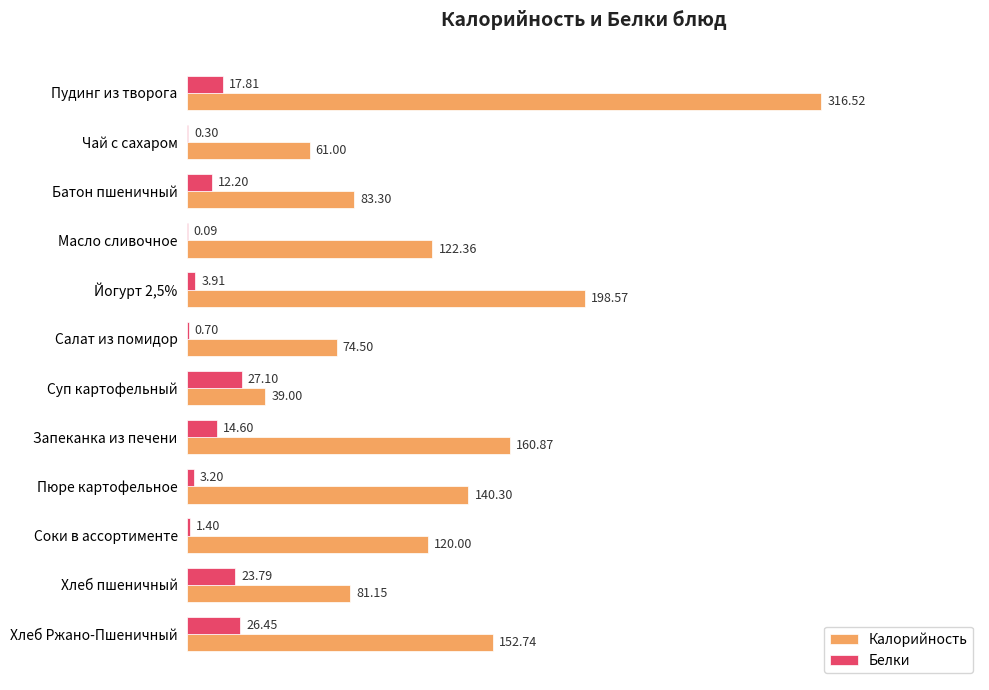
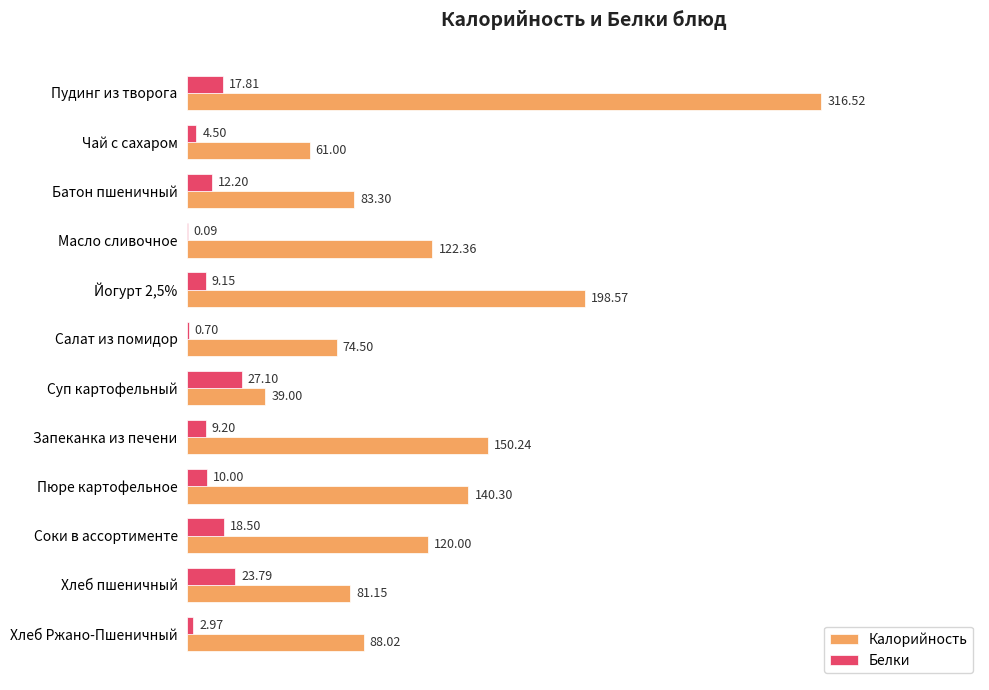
Белки, Чай с сахаром: 0.30 -> 4.50
Белки, Йогурт 2,5%: 3.91 -> 9.15
Белки, Запеканка из печени: 14.60 -> 9.20
Калорийность, Запеканка из печени: 160.87 -> 150.24
Белки, Пюре картофельное: 3.20 -> 10.00
Белки, Соки в ассортименте: 1.40 -> 18.50
Белки, Хлеб Ржано-Пшеничный: 26.45 -> 2.97
Калорийность, Хлеб Ржано-Пшеничный: 152.74 -> 88.02
